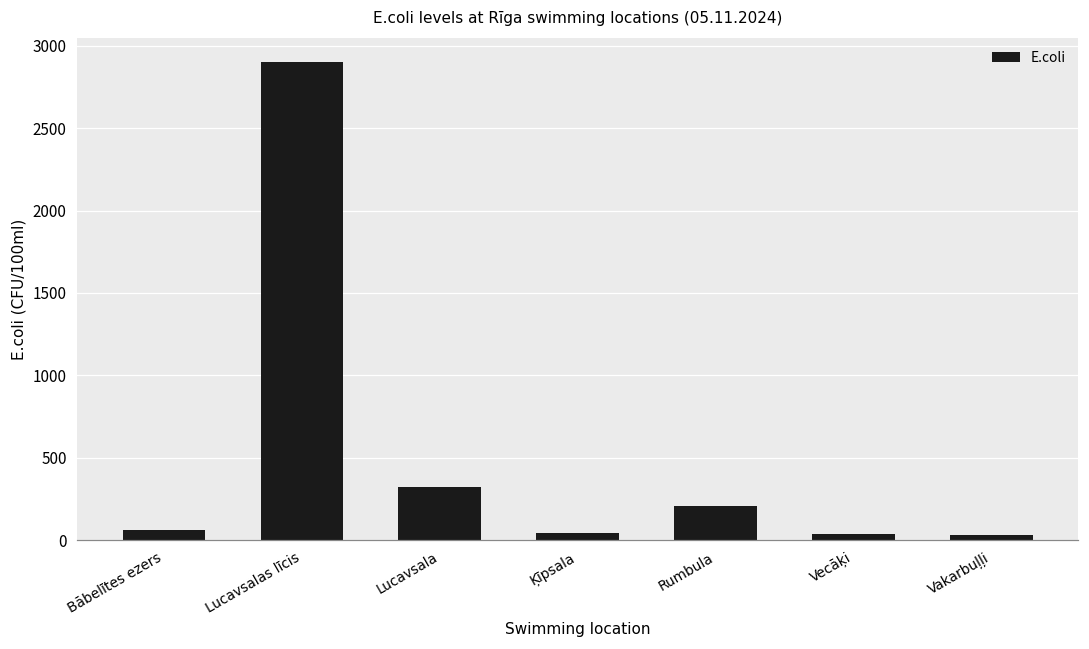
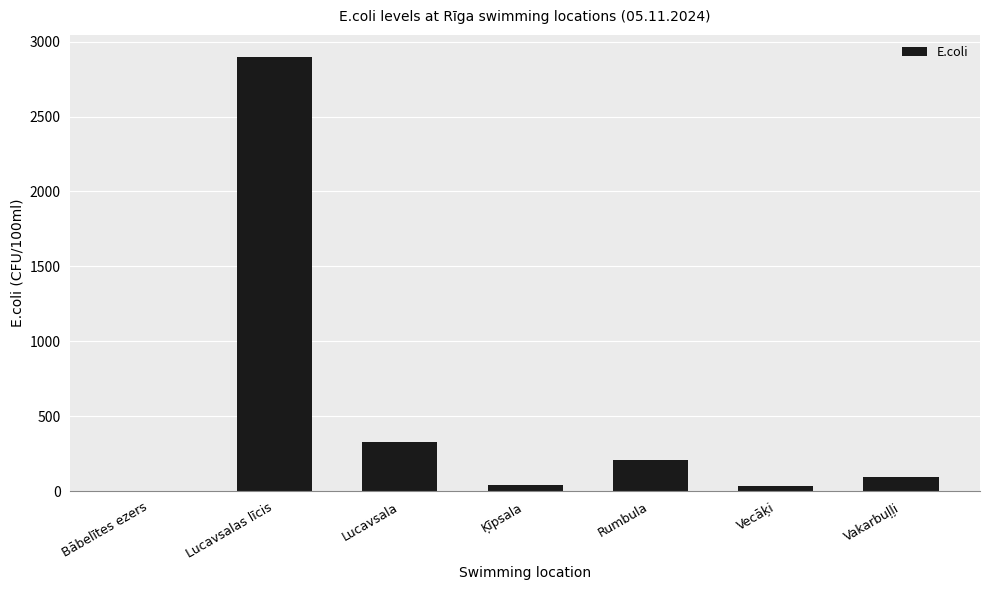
Bābelītes ezers: 60 -> 0
Vakarbuļļi: 30 -> 90
